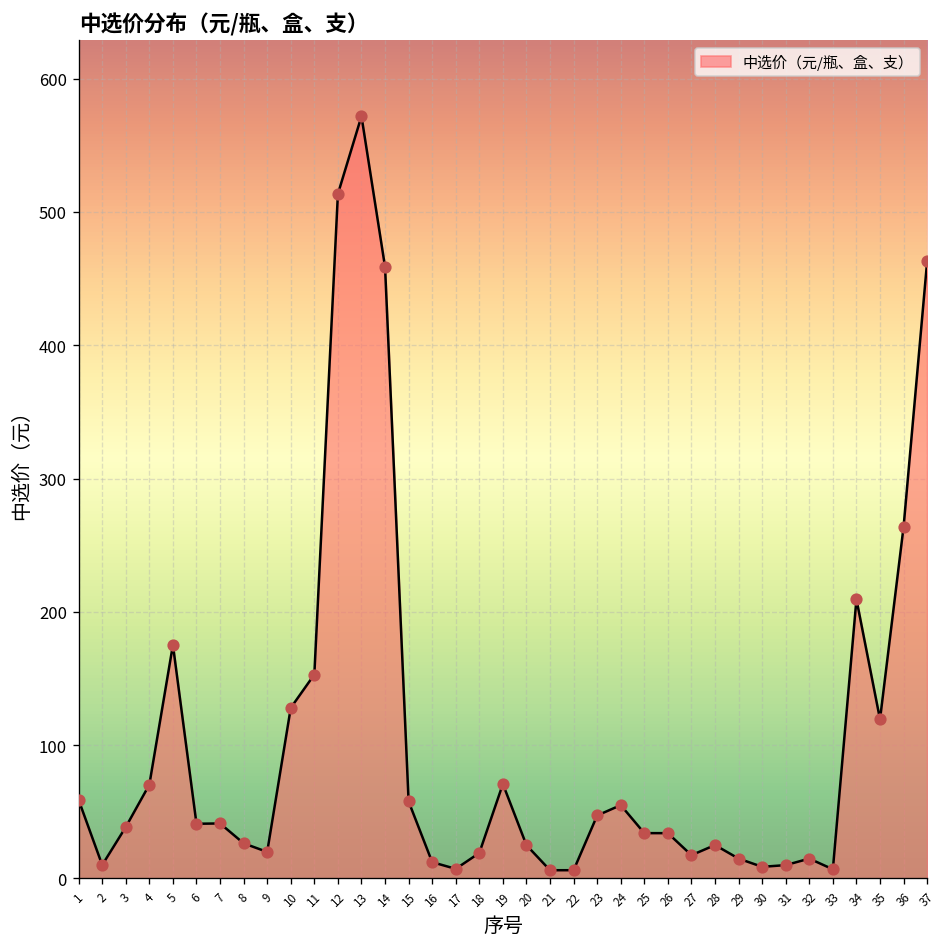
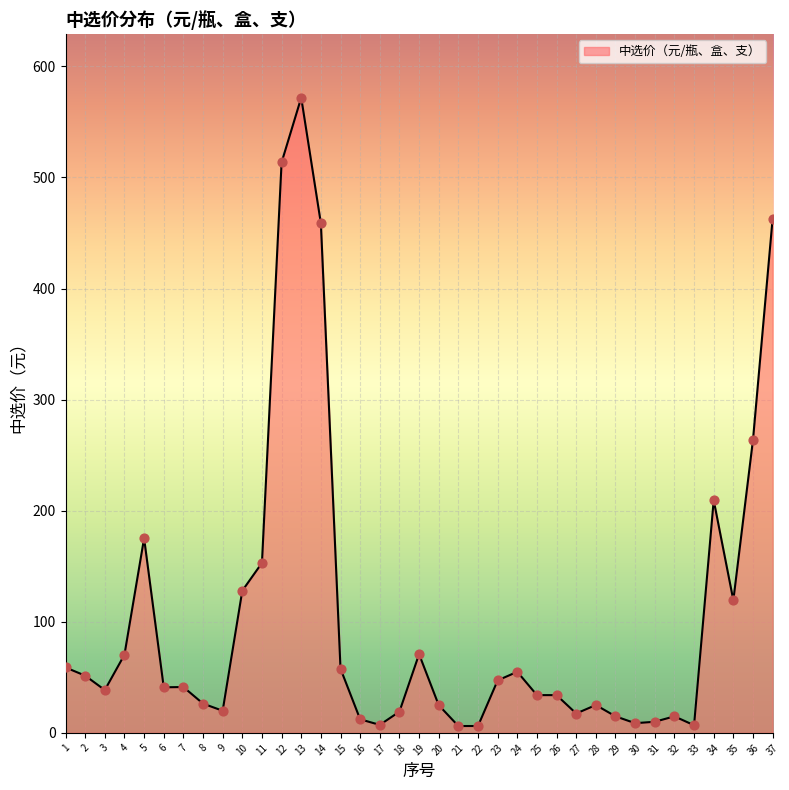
2: 10 -> 52
